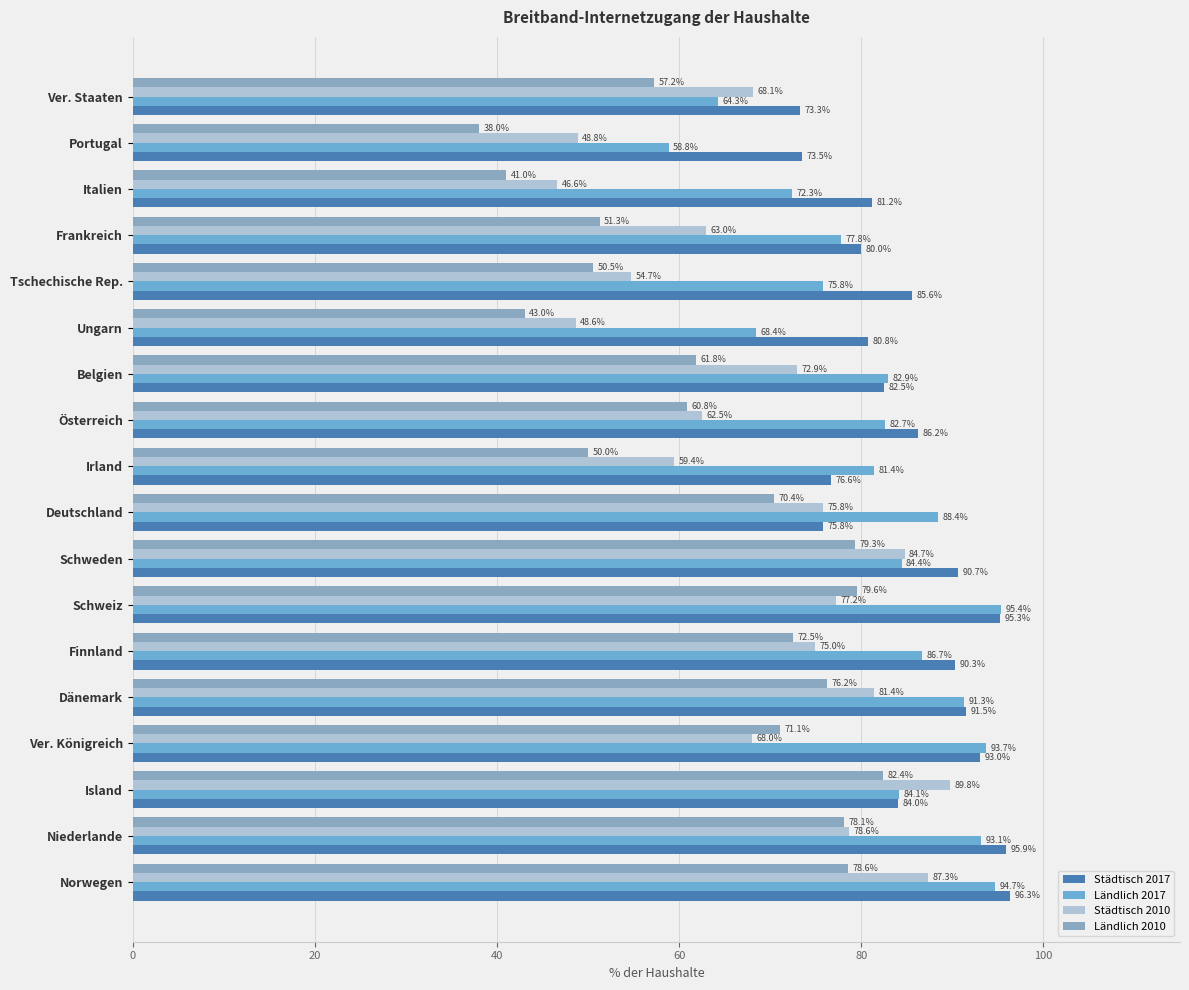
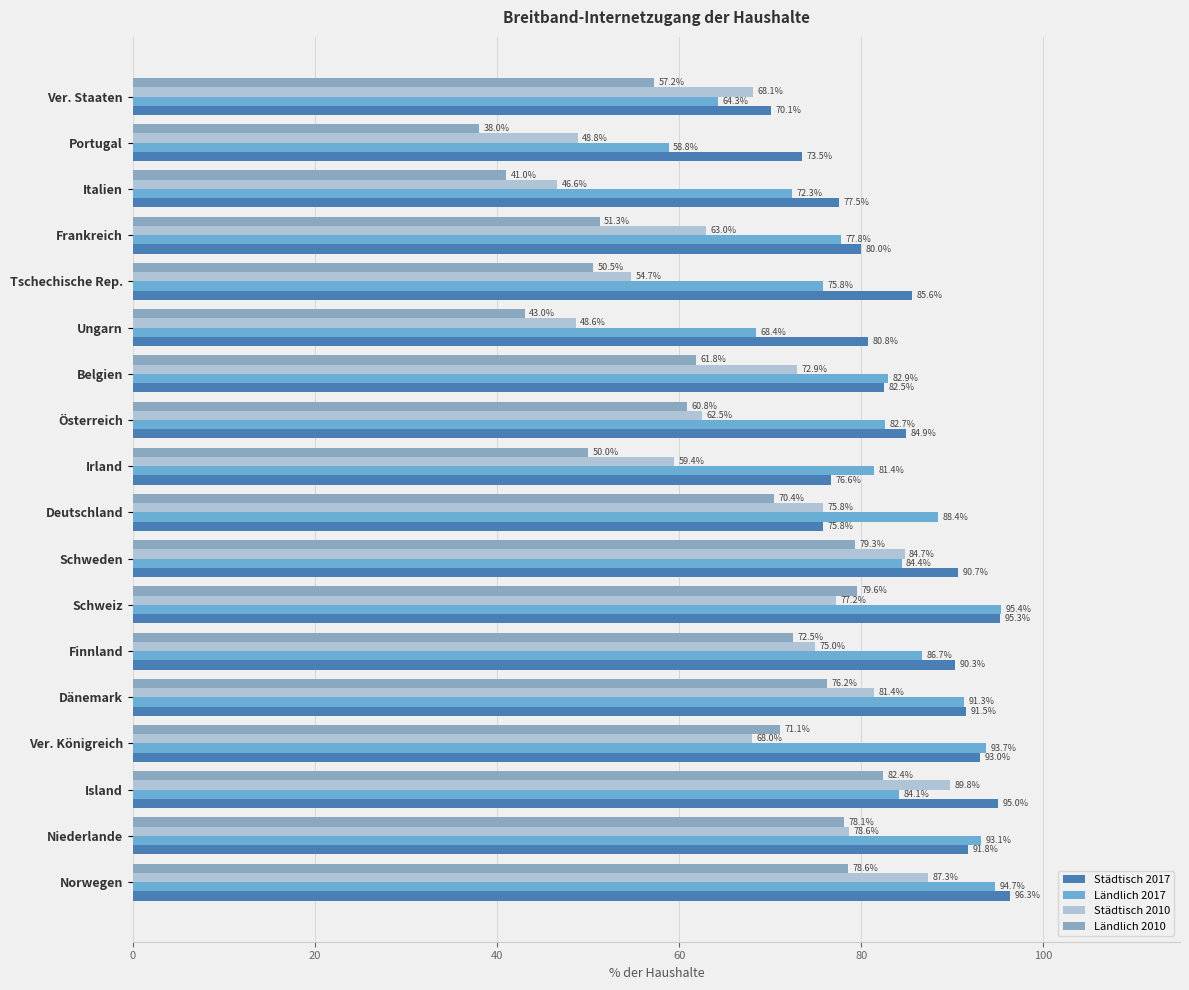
Städtisch 2017, Ver. Staaten: 73.3% -> 70.1%
Städtisch 2017, Italien: 81.2% -> 77.5%
Städtisch 2017, Österreich: 86.2% -> 84.9%
Städtisch 2017, Island: 84.0% -> 95.0%
Städtisch 2017, Niederlande: 95.9% -> 91.8%
